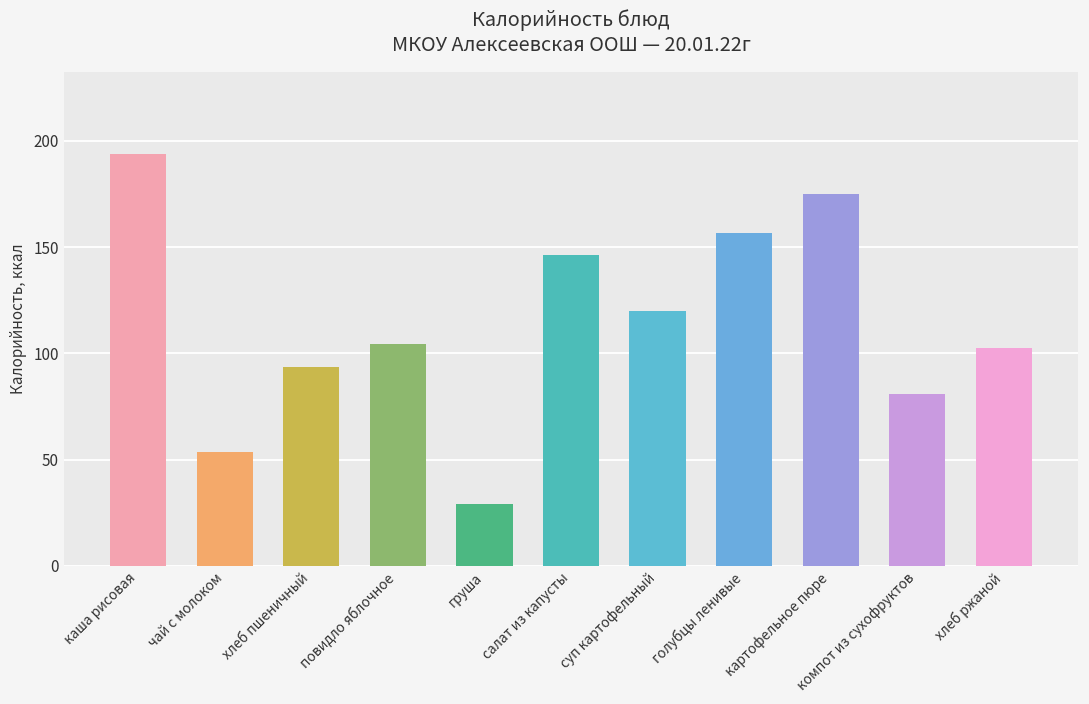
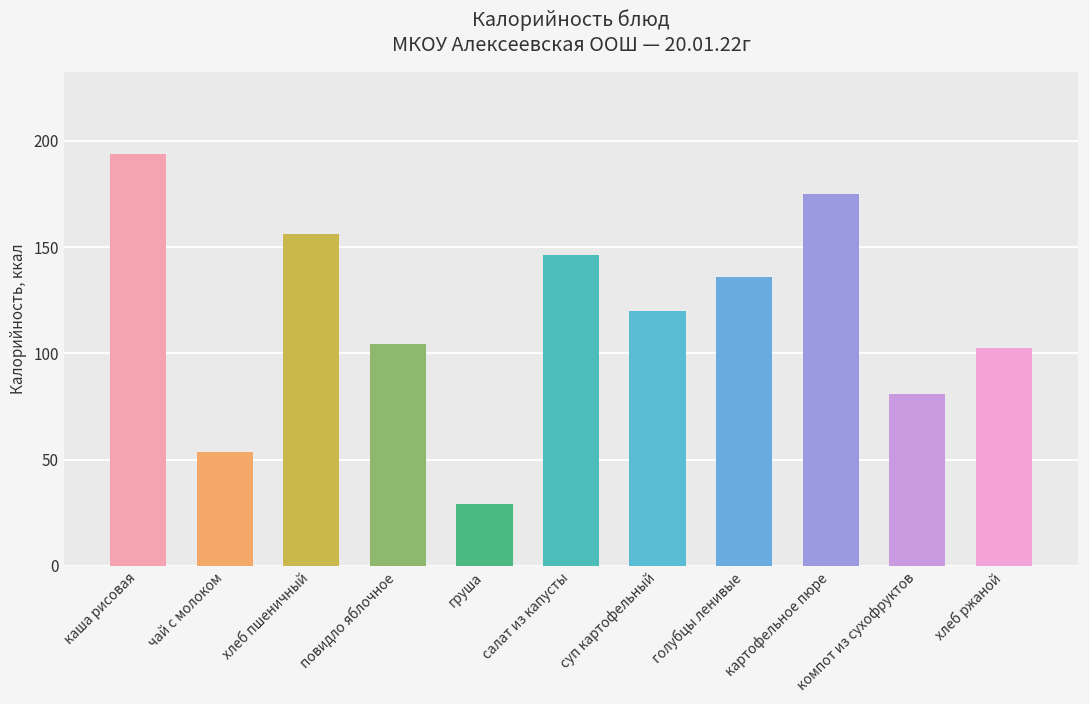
хлеб пшеничный: 94 -> 156
голубцы ленивые: 157 -> 136
